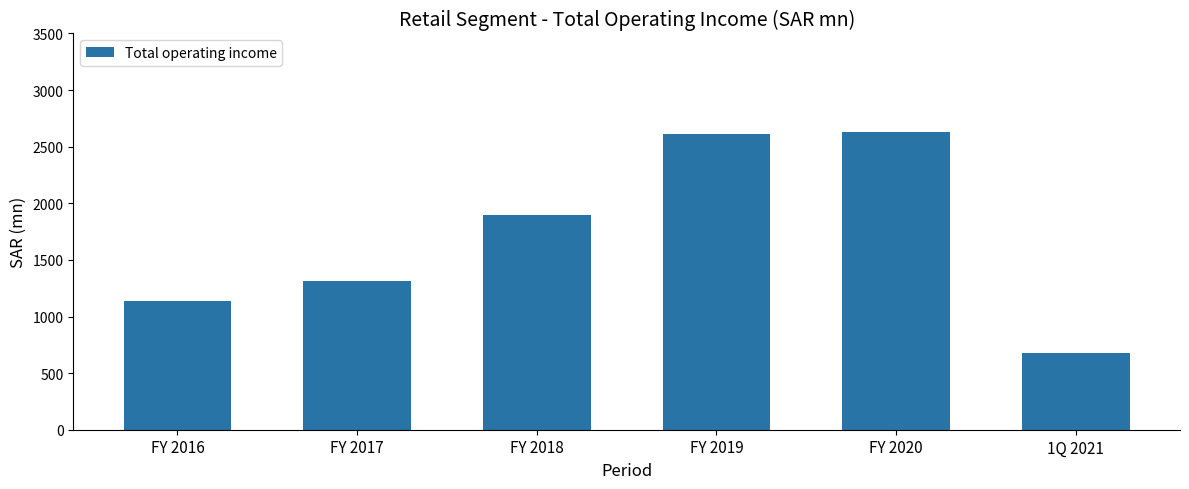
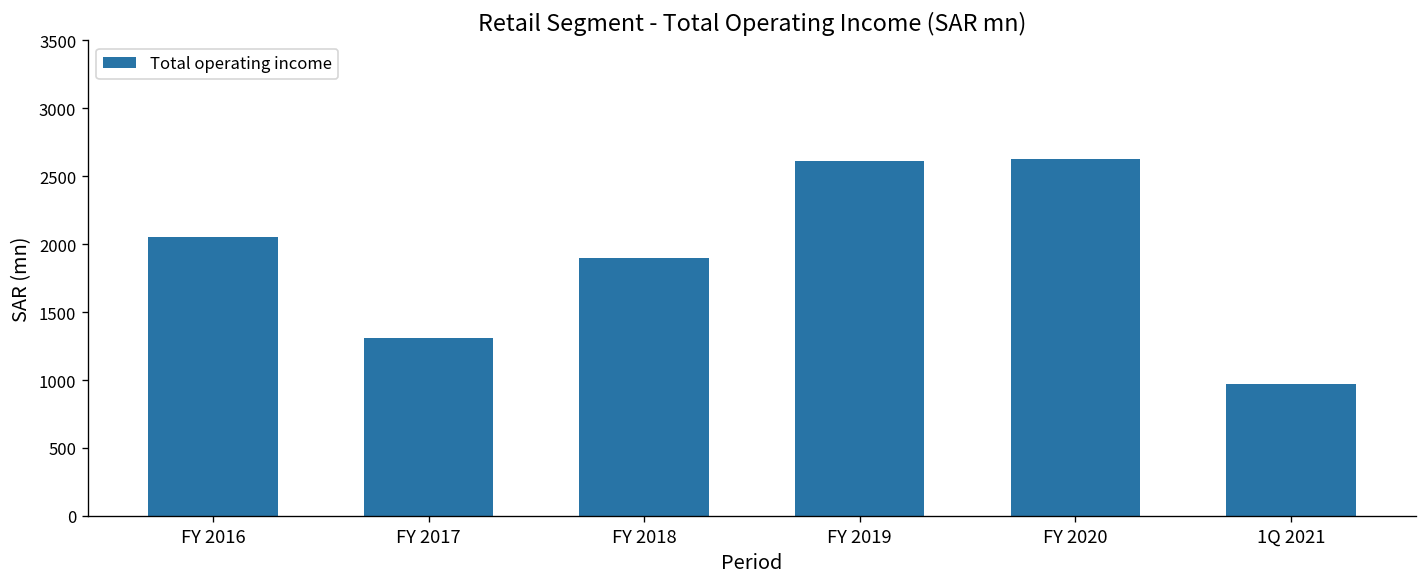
FY 2016: 1140 -> 2050
1Q 2021: 680 -> 970
